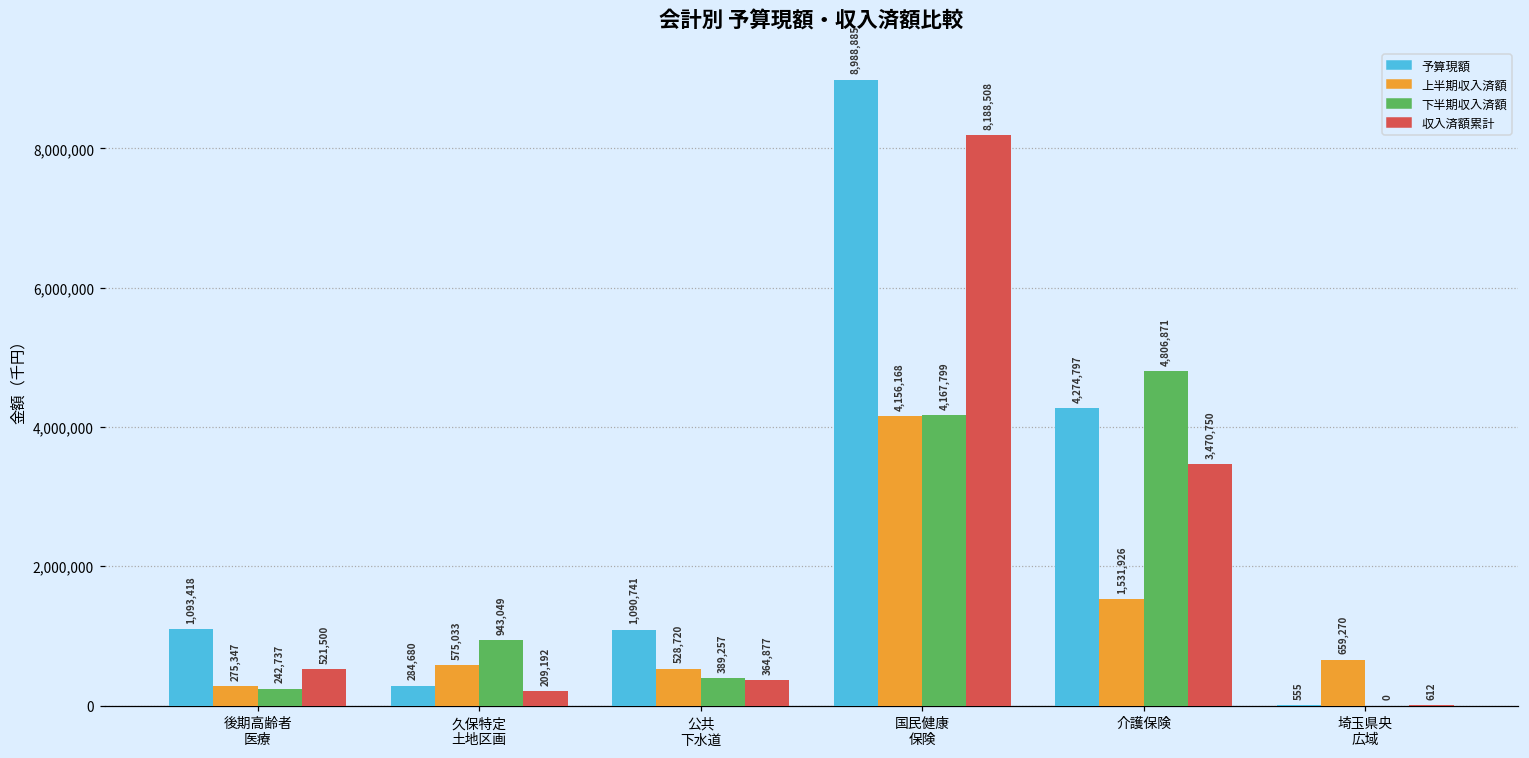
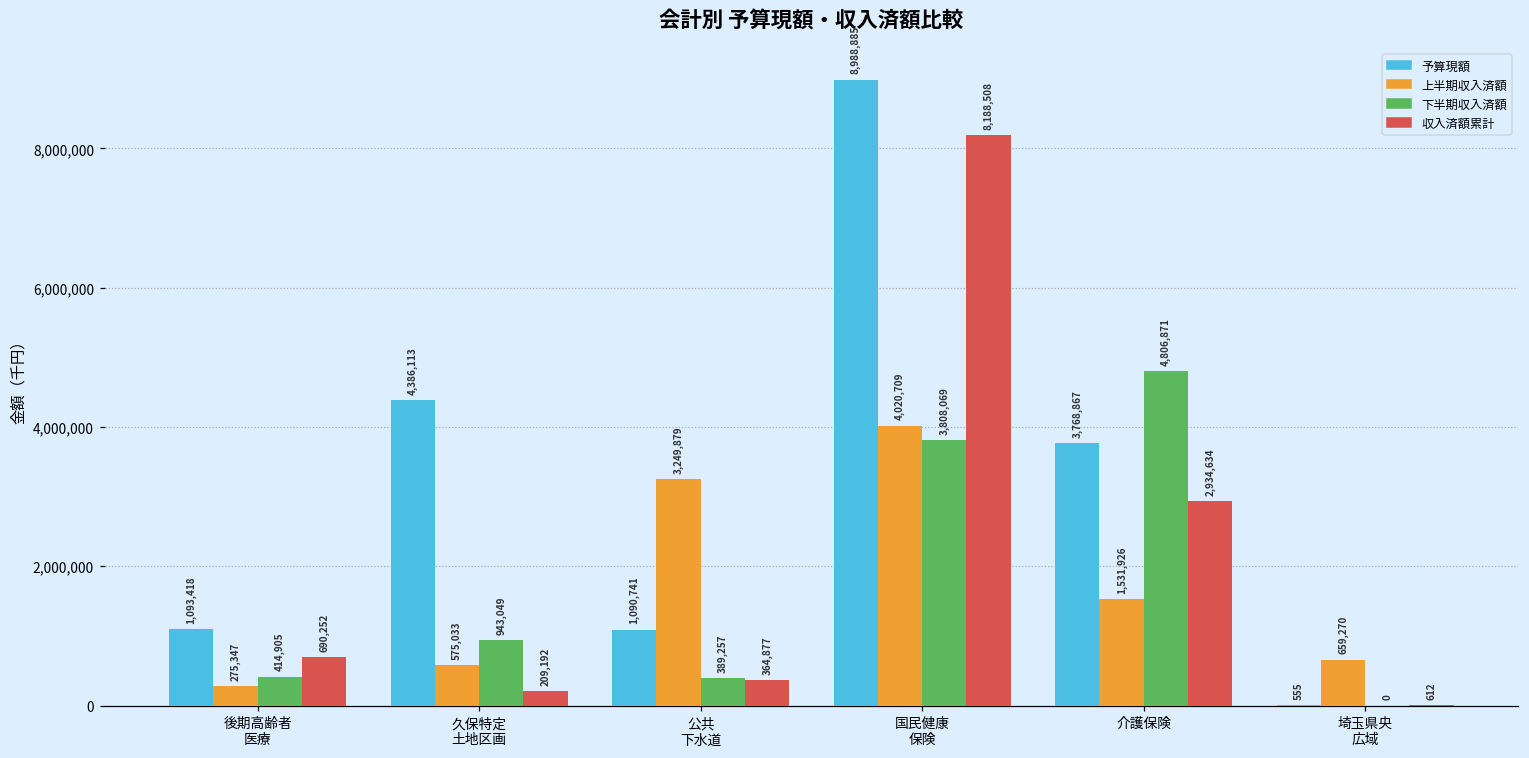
下半期収入済額, 後期高齢者 医療: 242,737 -> 414,905
収入済額累計, 後期高齢者 医療: 521,500 -> 690,252
予算現額, 久保特定 土地区画: 284,680 -> 4,386,113
上半期収入済額, 公共 下水道: 528,720 -> 3,249,879
上半期収入済額, 国民健康 保険: 4,156,168 -> 4,020,709
下半期収入済額, 国民健康 保険: 4,167,799 -> 3,808,069
予算現額, 介護保険: 4,274,797 -> 3,768,867
収入済額累計, 介護保険: 3,470,750 -> 2,934,634
